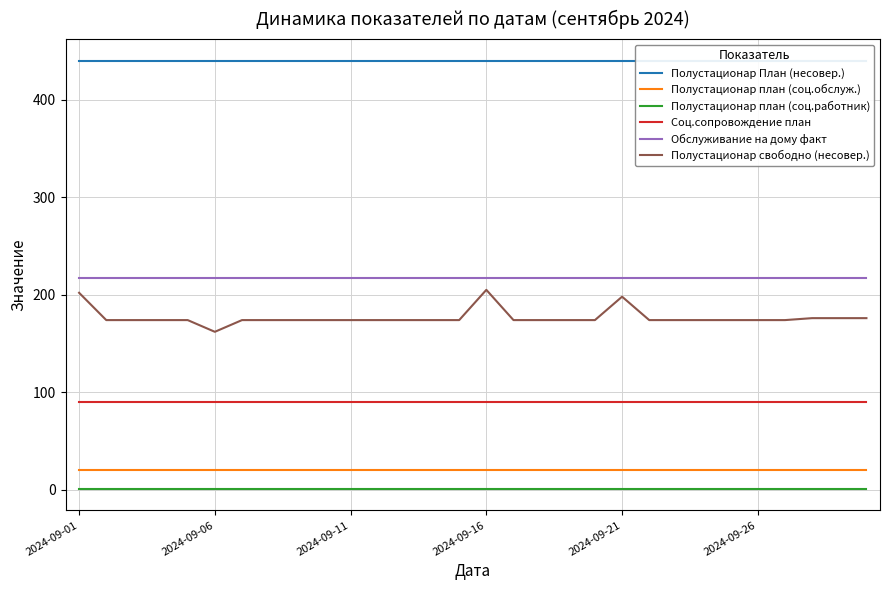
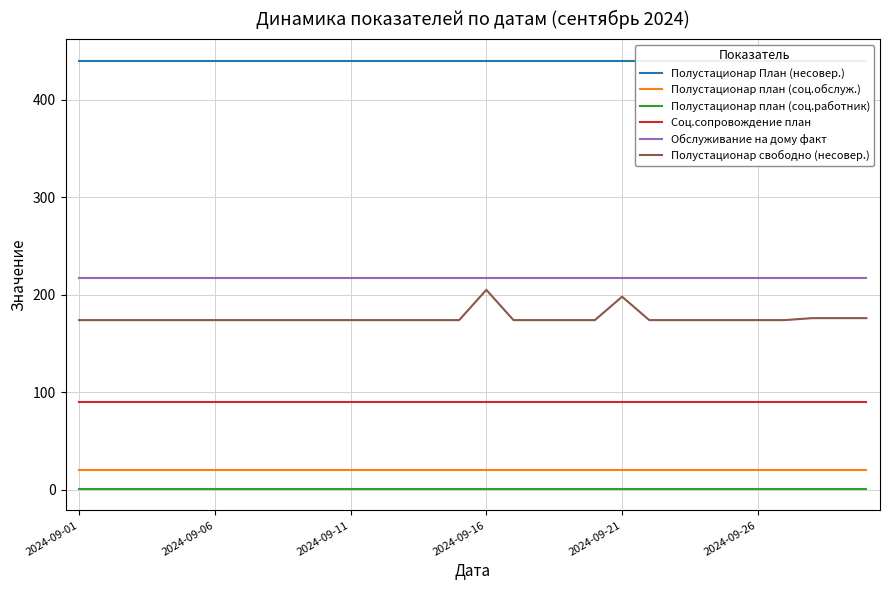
Полустационар свободно (несовер.), 2024-09-01: 200 -> 170
Полустационар свободно (несовер.), 2024-09-06: 160 -> 170
